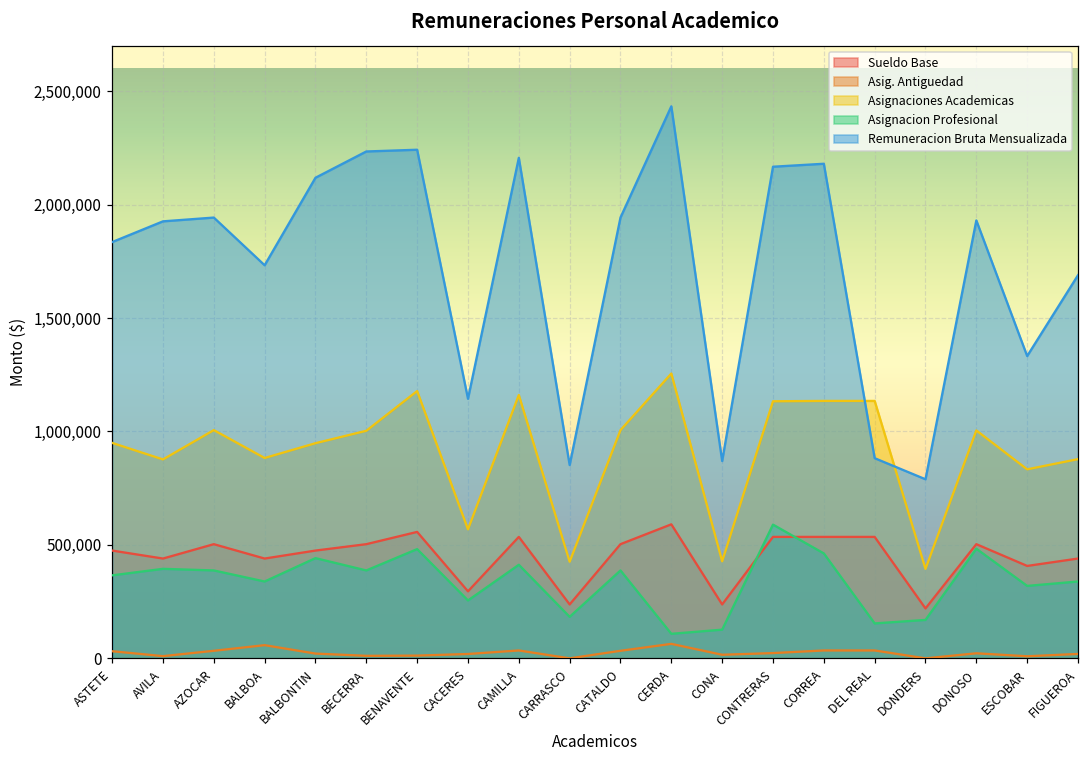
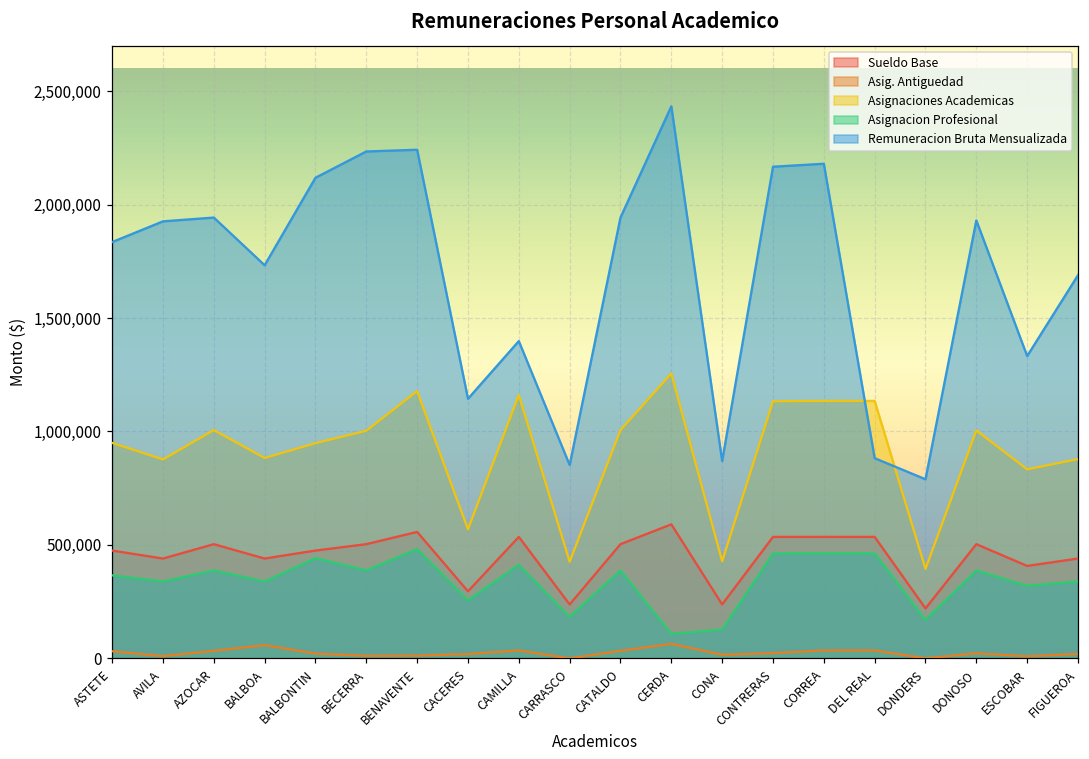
Asignacion Profesional, AVILA: 390,000 -> 340,000
Remuneracion Bruta Mensualizada, CAMILLA: 2,210,000 -> 1,400,000
Asignacion Profesional, CONTRERAS: 590,000 -> 460,000
Asignacion Profesional, DEL REAL: 150,000 -> 460,000
Asignacion Profesional, DONOSO: 480,000 -> 390,000
